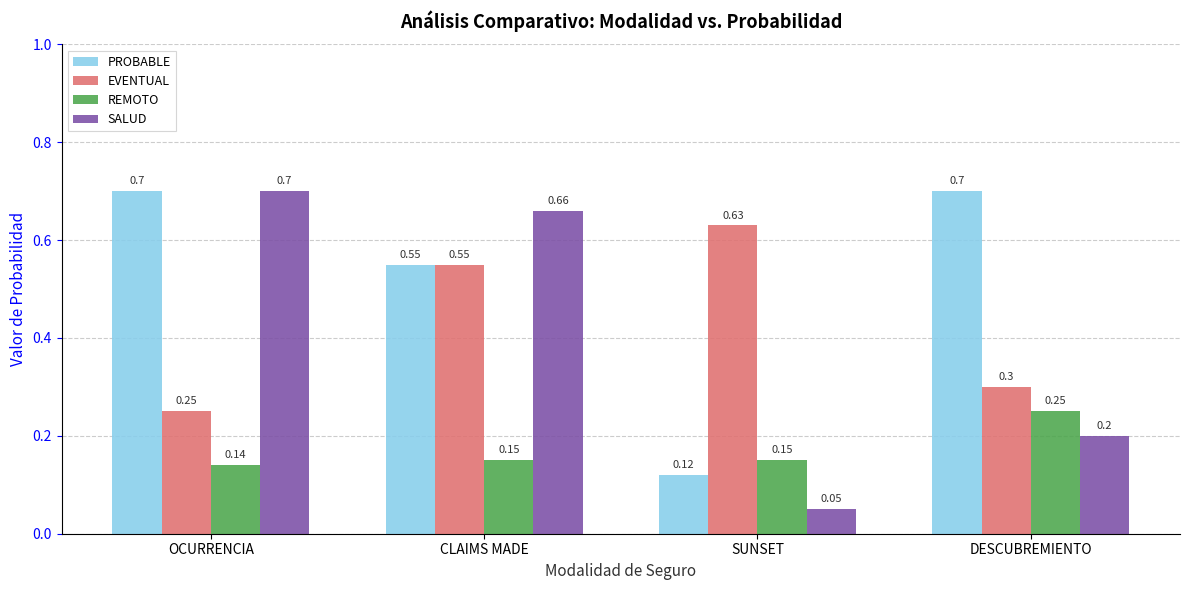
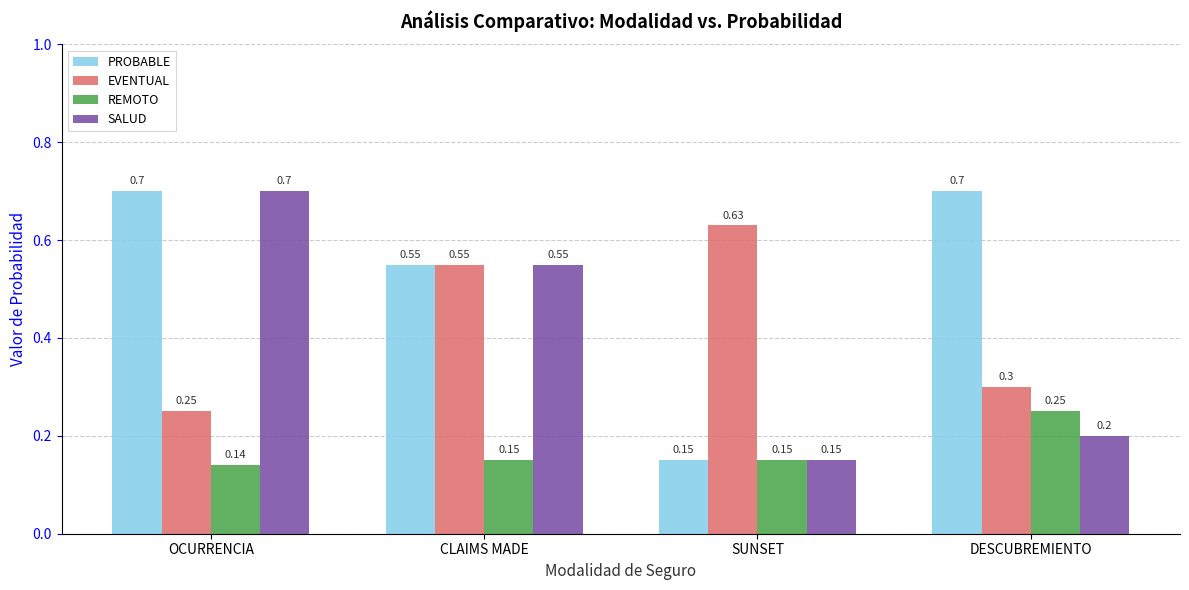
SALUD, CLAIMS MADE: 0.66 -> 0.55
PROBABLE, SUNSET: 0.12 -> 0.15
SALUD, SUNSET: 0.05 -> 0.15
